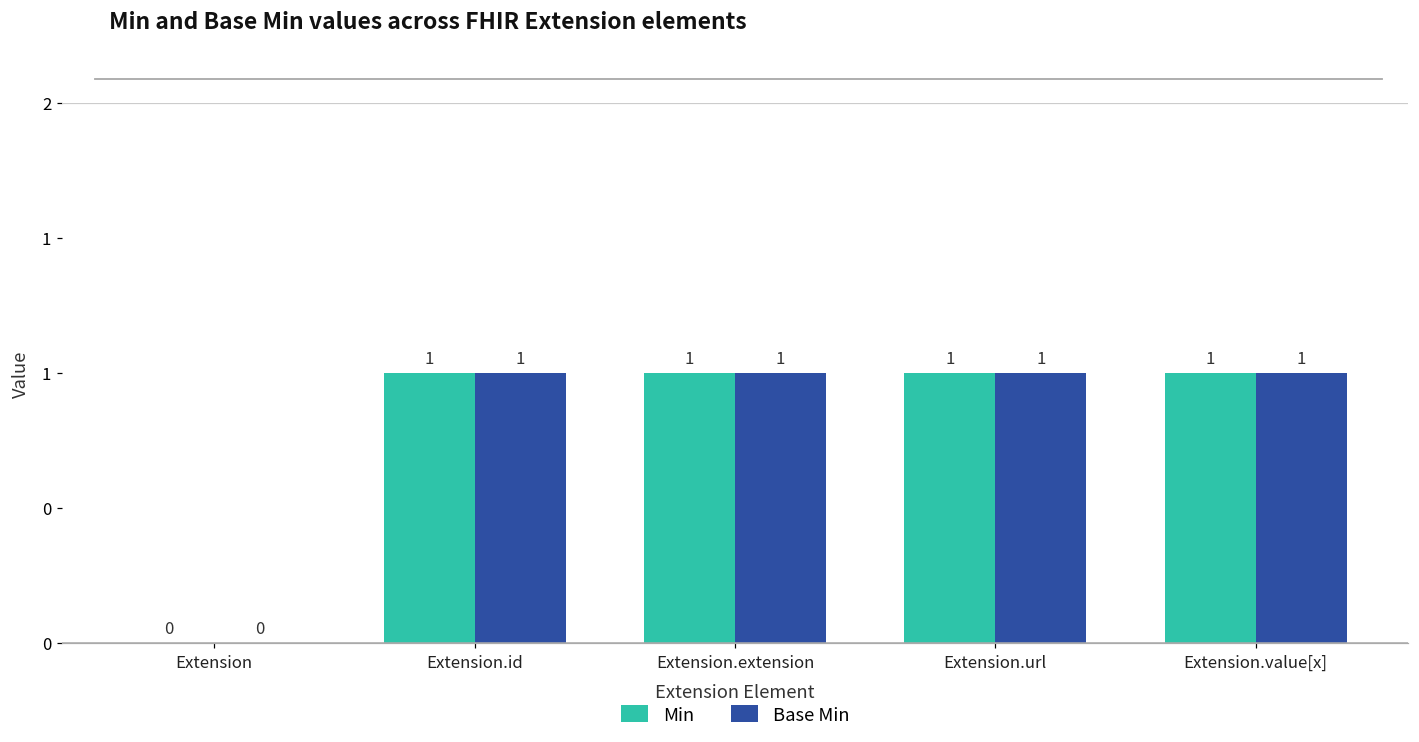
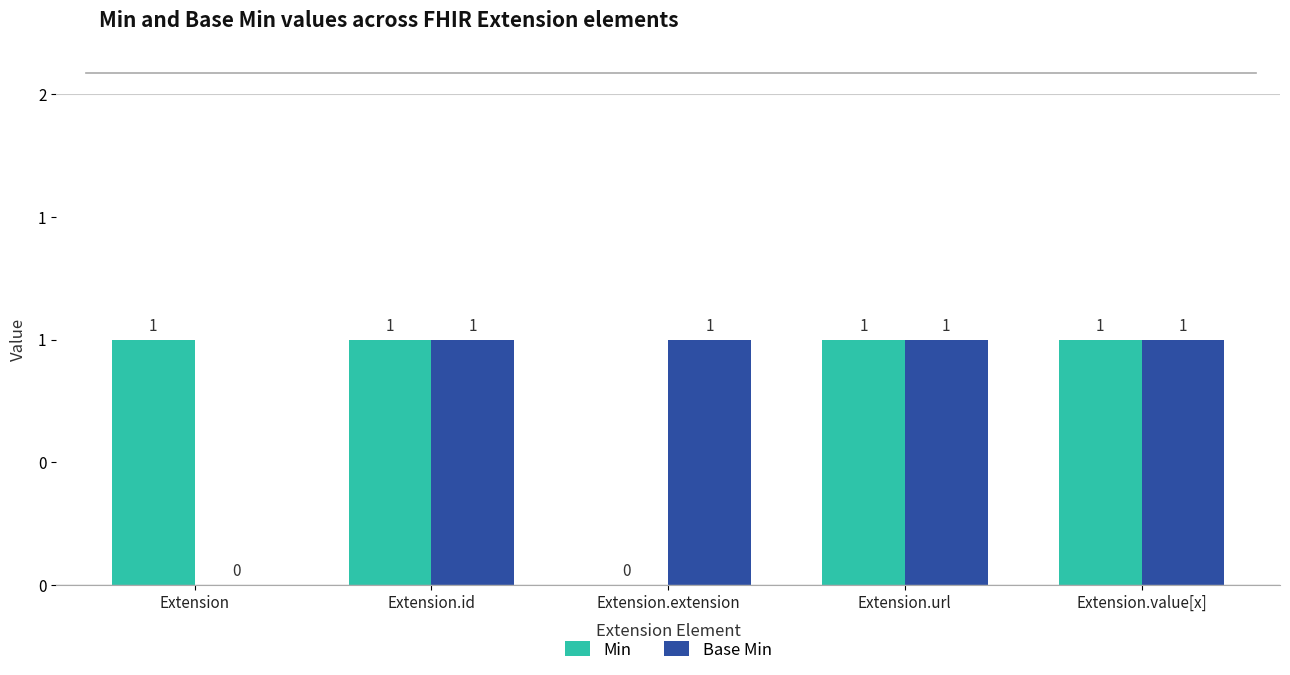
Min, Extension: 0 -> 1
Min, Extension.extension: 1 -> 0
